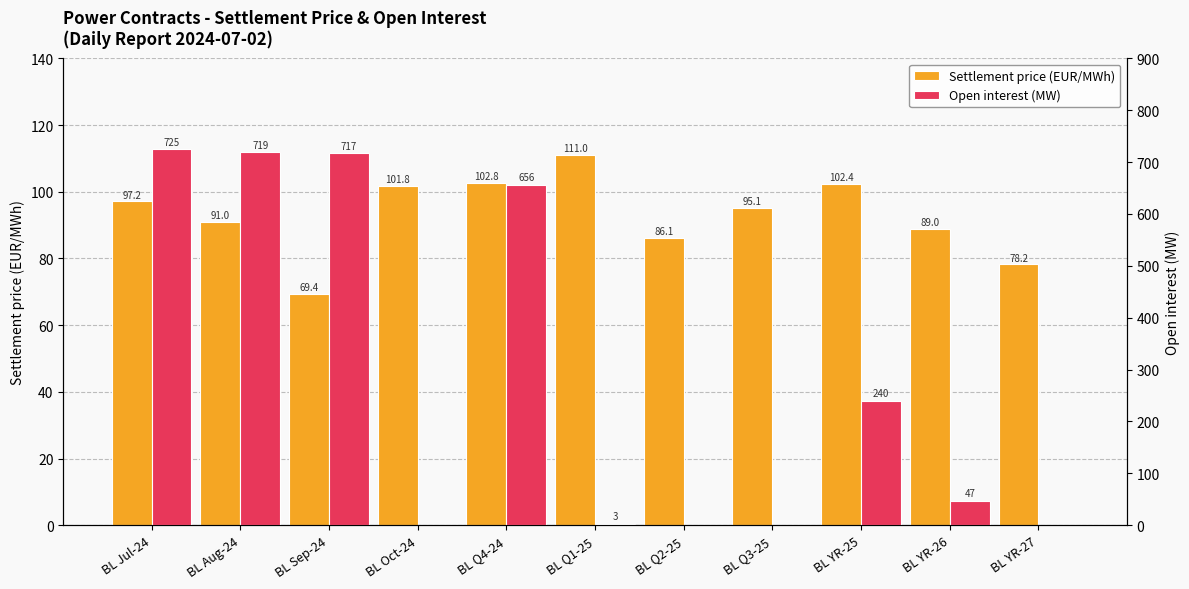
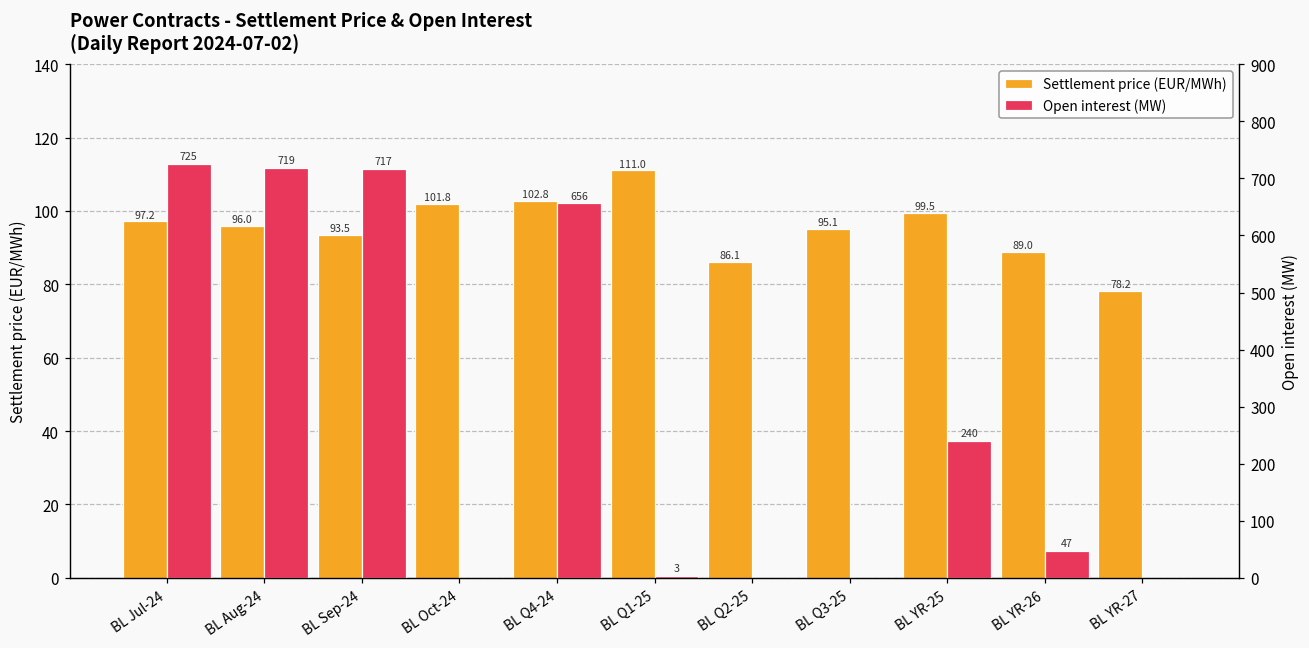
Settlement price (EUR/MWh), BL Aug-24: 91.0 -> 96.0
Settlement price (EUR/MWh), BL Sep-24: 69.4 -> 93.5
Settlement price (EUR/MWh), BL YR-25: 102.4 -> 99.5
